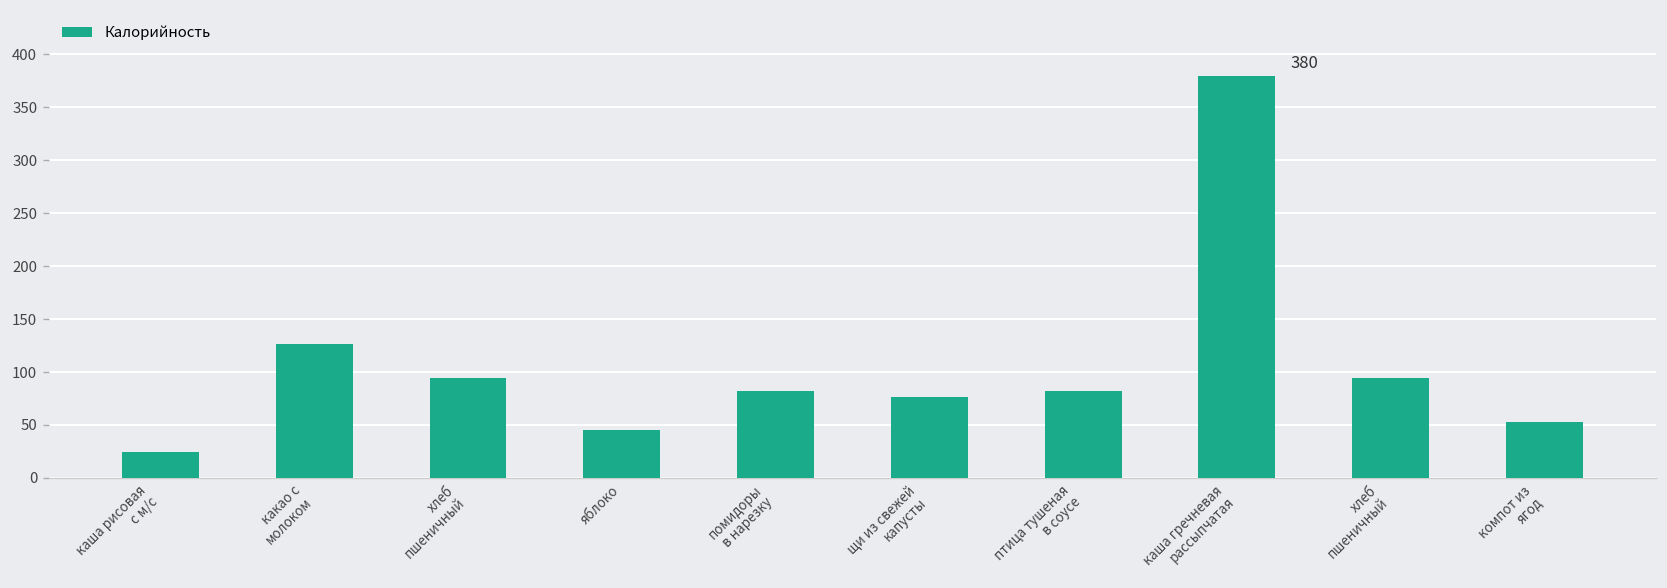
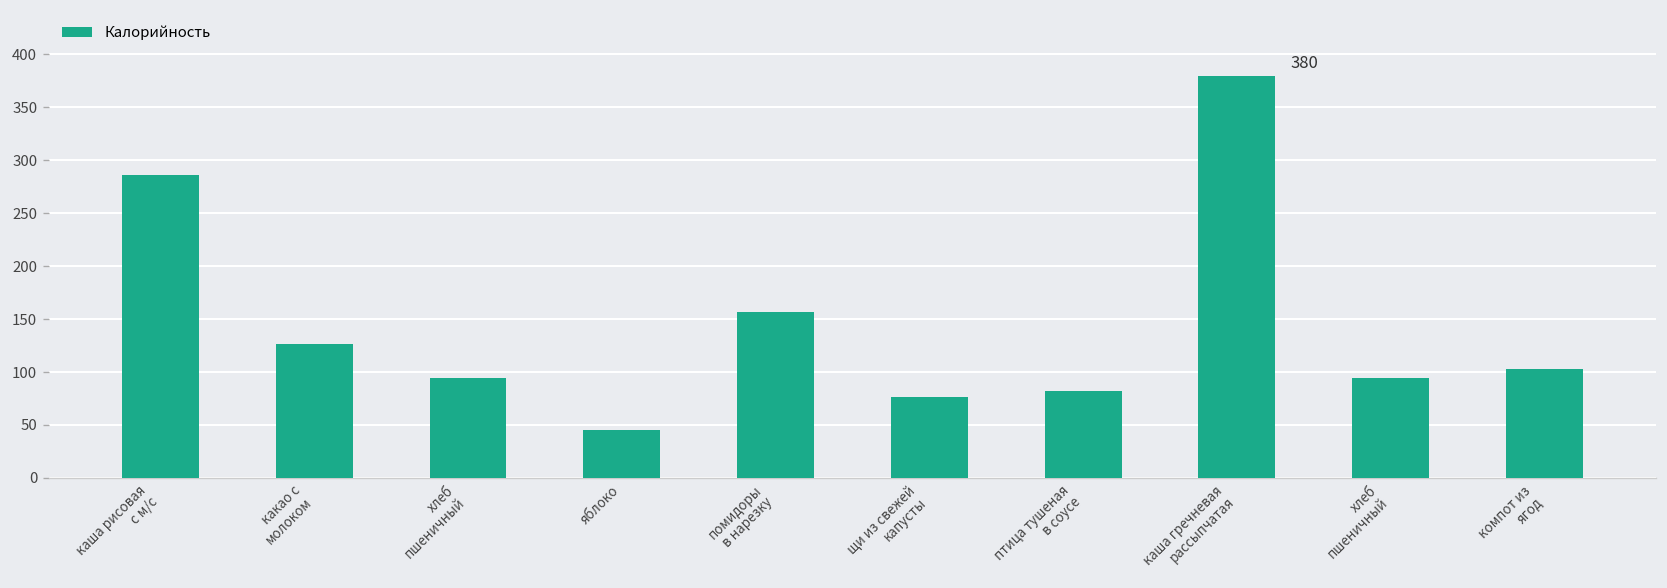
каша рисовая с м/с: 20 -> 290
помидоры в нарезку: 80 -> 160
компот из ягод: 50 -> 100
